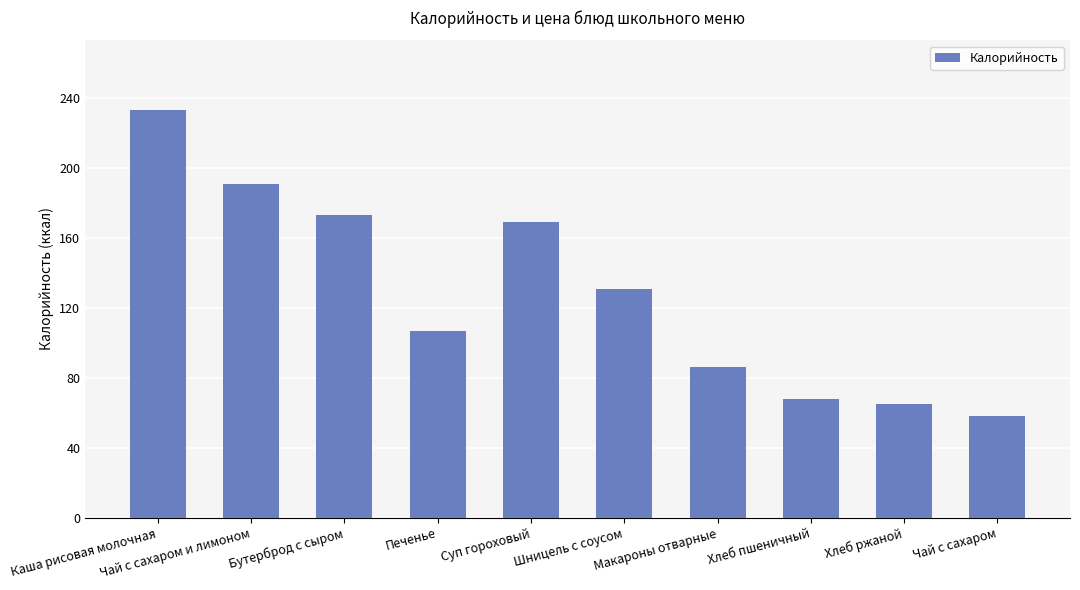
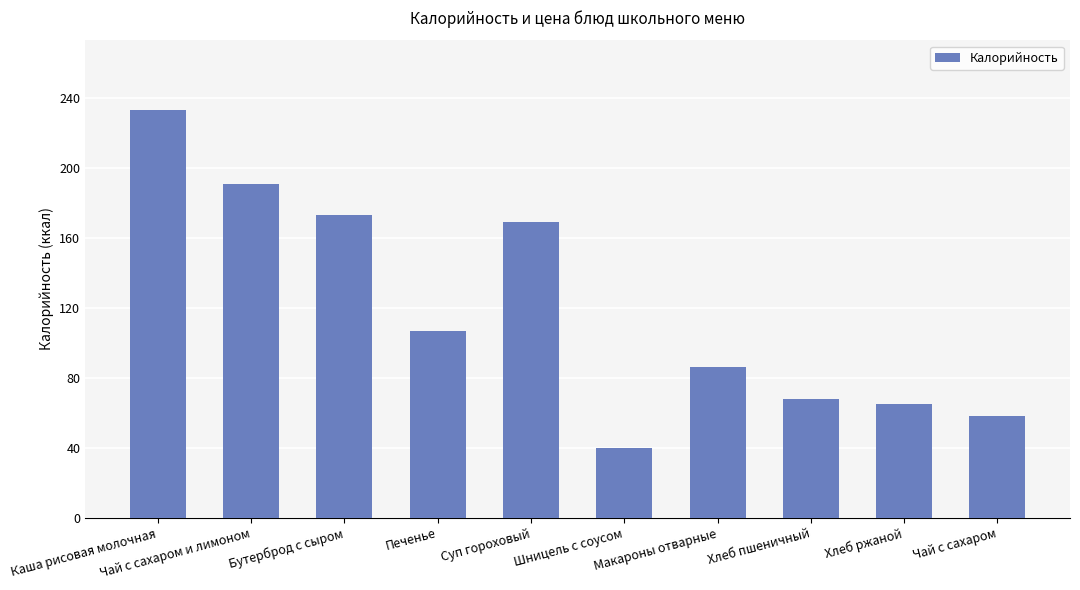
Шницель с соусом: 131 -> 40
